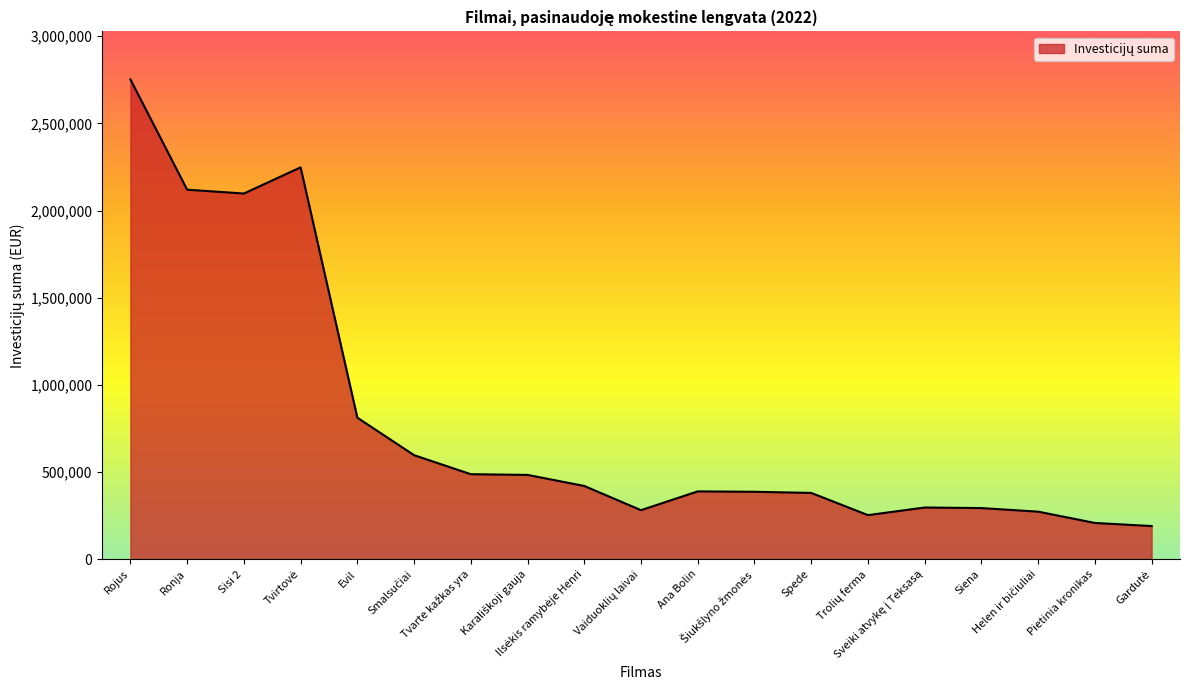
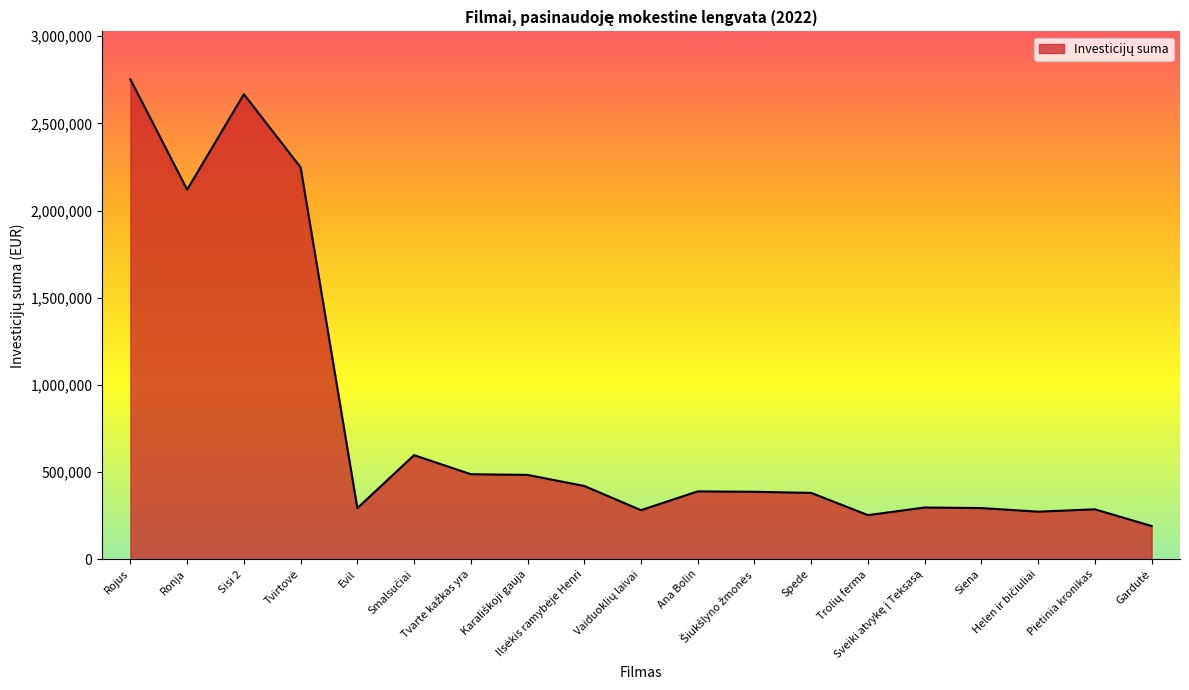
Sisi 2: 2,100,000 -> 2,670,000
Evil: 810,000 -> 290,000
Pietinia kronikas: 210,000 -> 290,000
